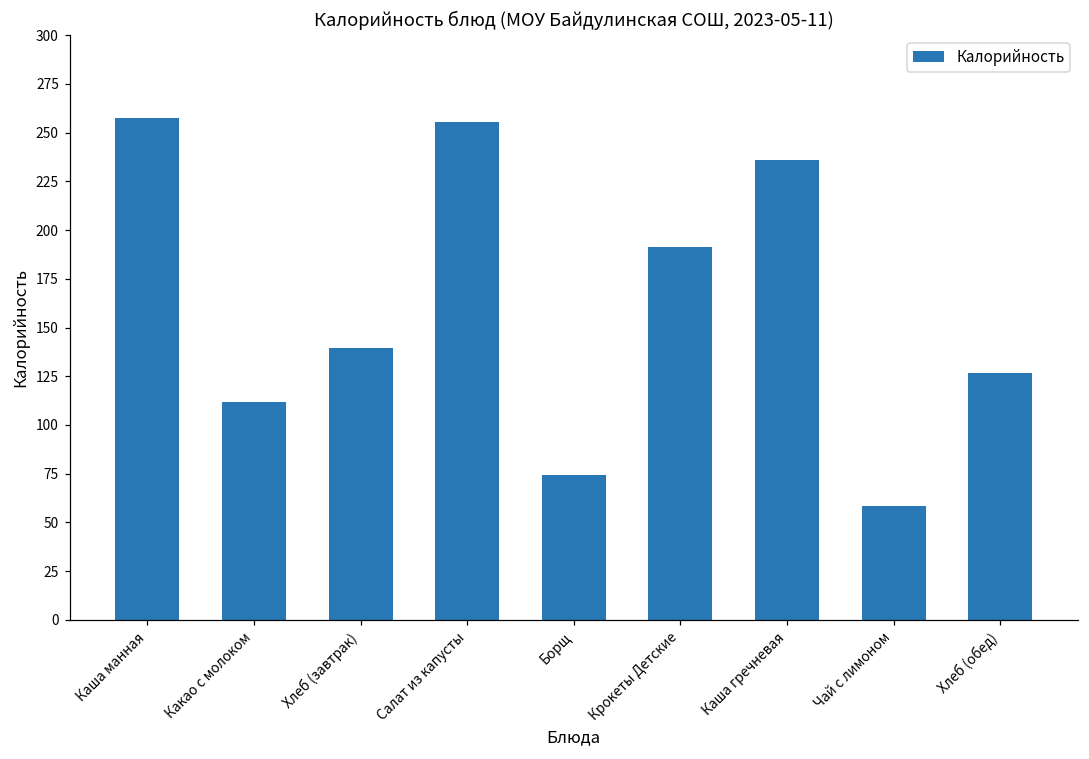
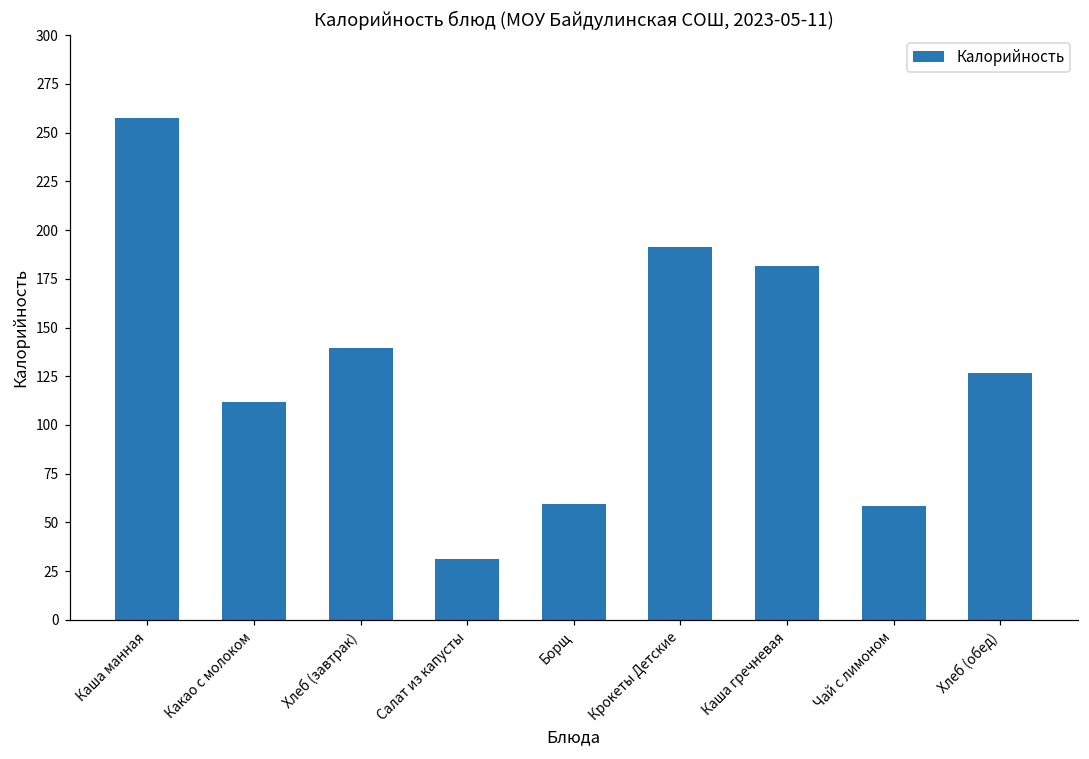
Салат из капусты: 256 -> 31
Борщ: 75 -> 60
Каша гречневая: 236 -> 181
